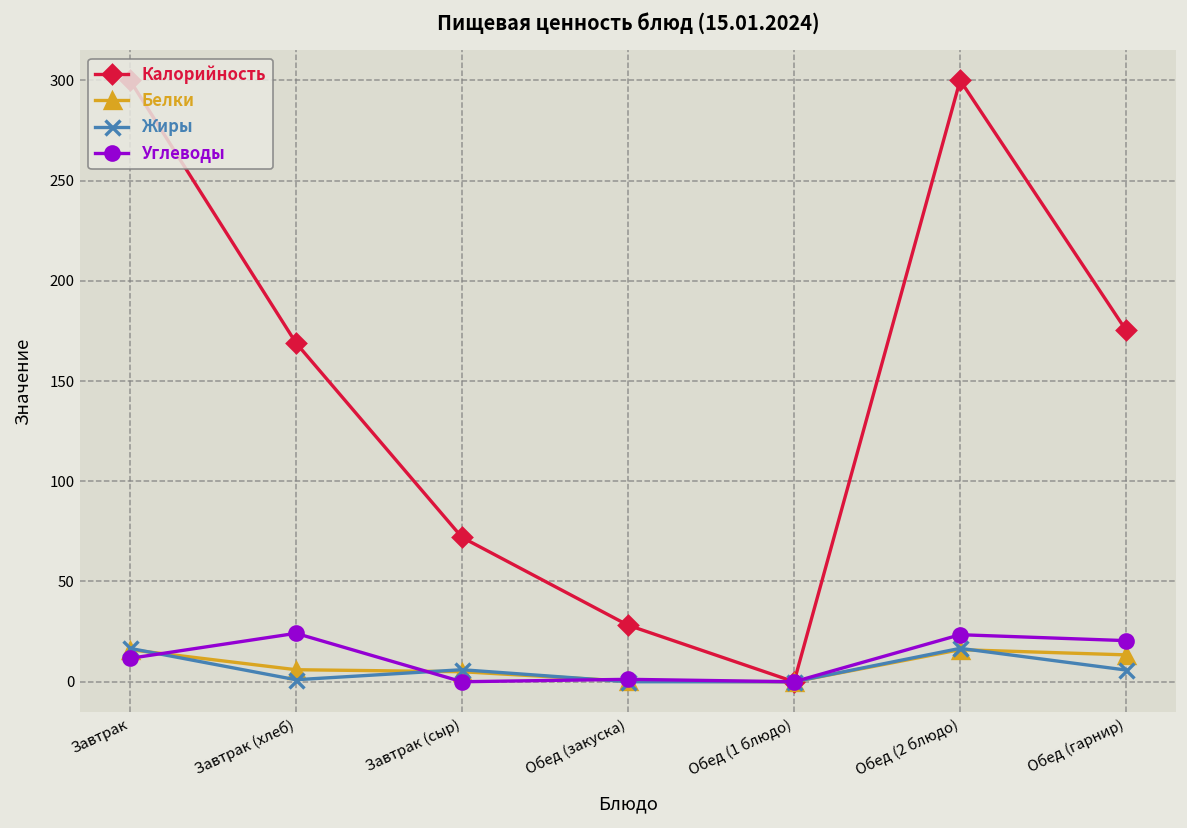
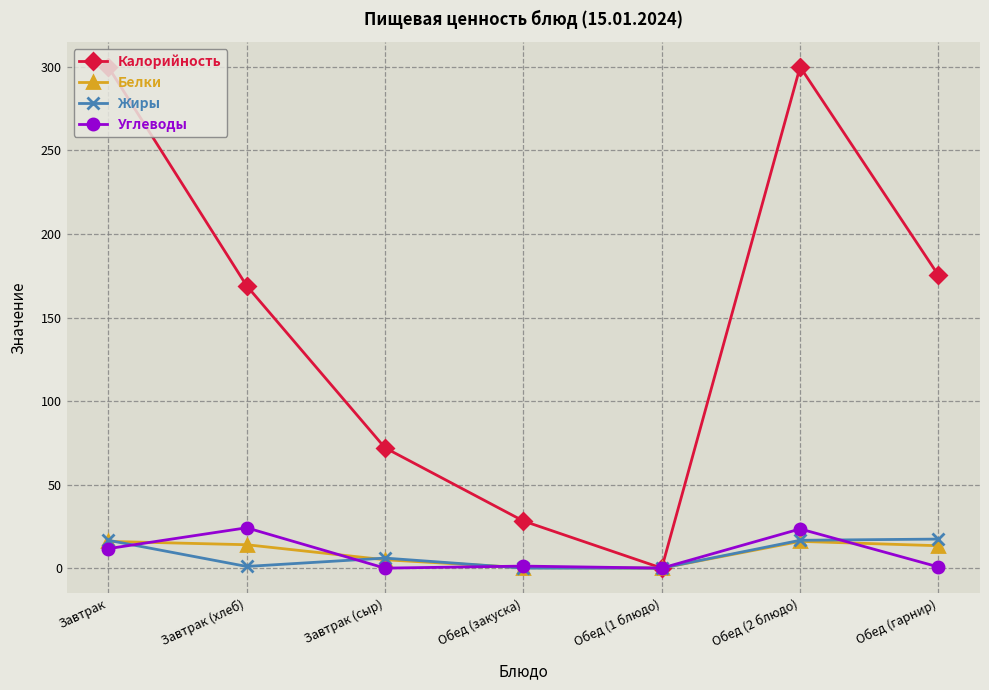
Белки, Завтрак (хлеб): 6 -> 14
Жиры, Обед (гарнир): 6 -> 17
Углеводы, Обед (гарнир): 21 -> 1
